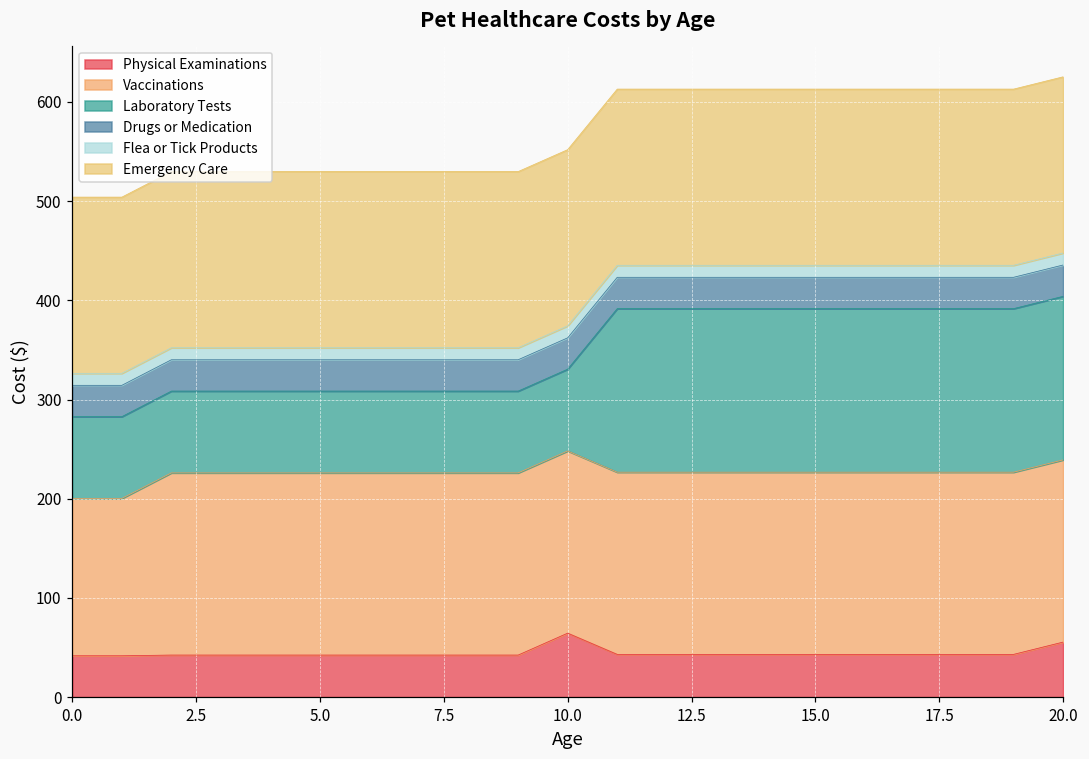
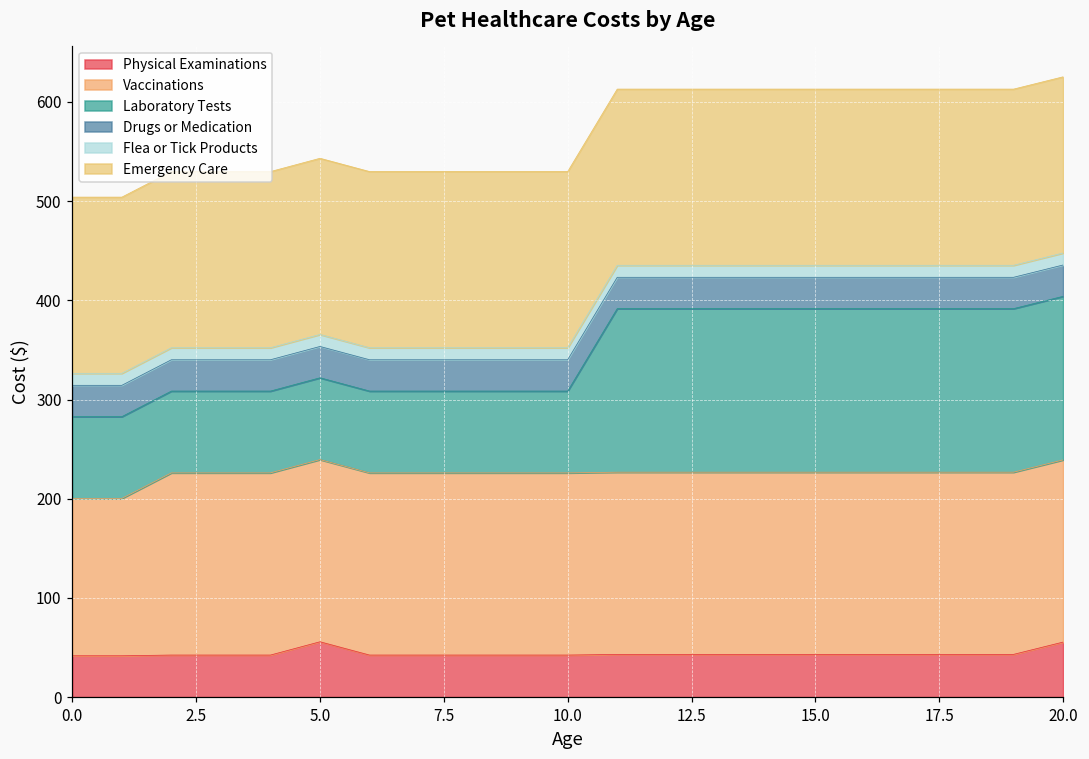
Physical Examinations, 5.0: 40 -> 60
Physical Examinations, 10.0: 60 -> 40
